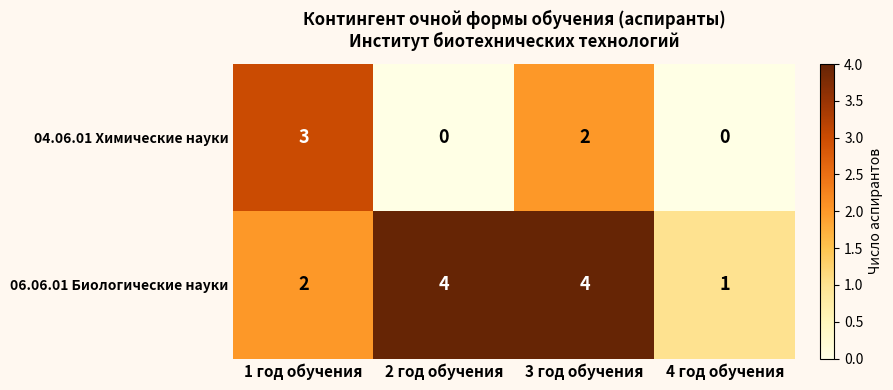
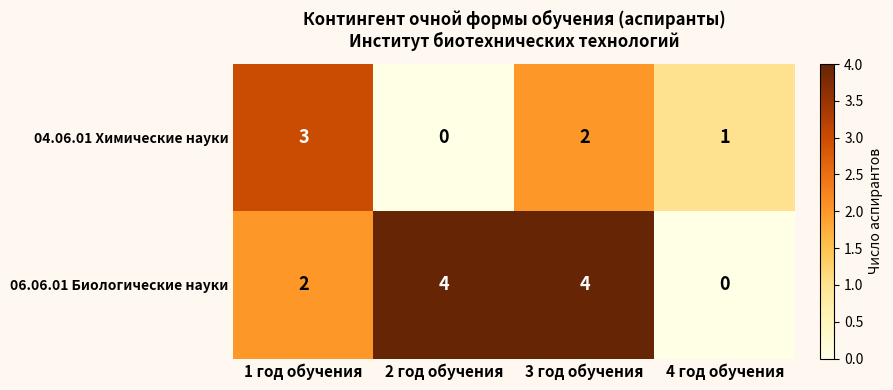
04.06.01 Химические науки, 4 год обучения: 0 -> 1
06.06.01 Биологические науки, 4 год обучения: 1 -> 0
